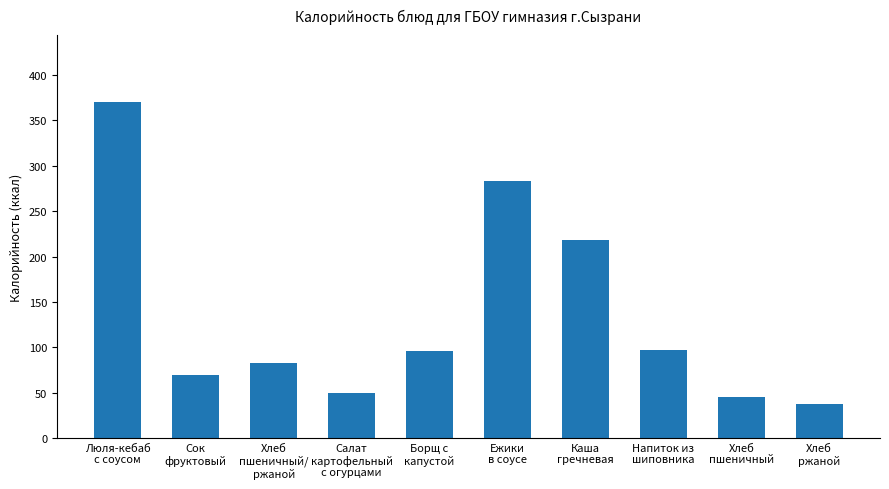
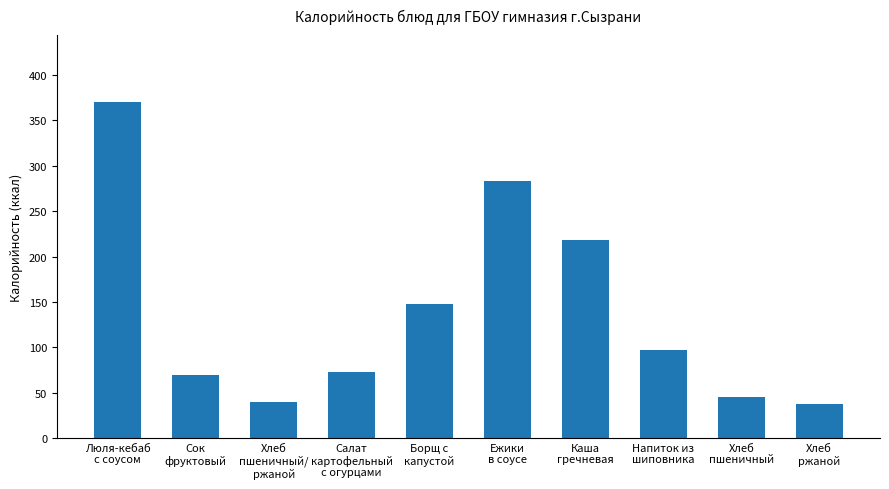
Хлеб пшеничный/ ржаной: 80 -> 40
Салат картофельный с огурцами: 50 -> 70
Борщ с капустой: 100 -> 150
